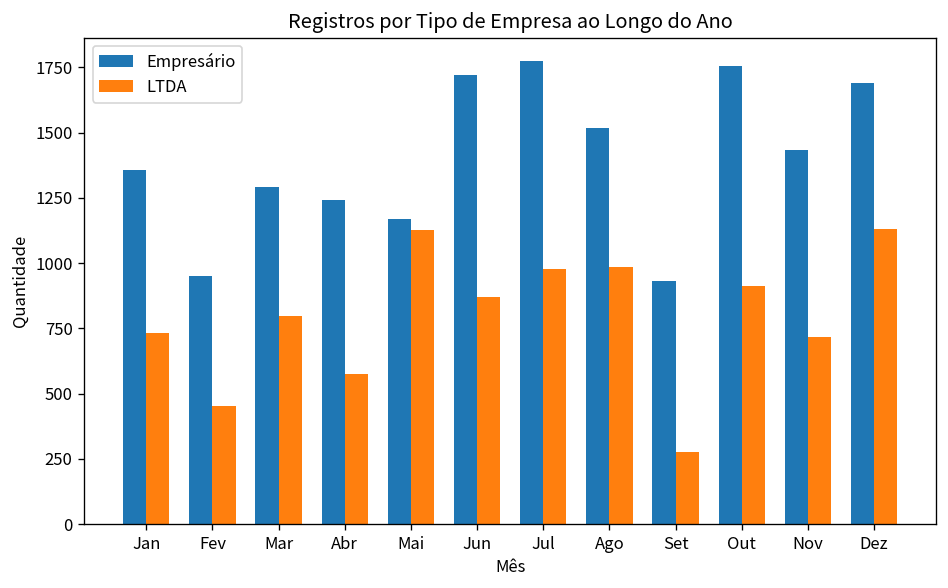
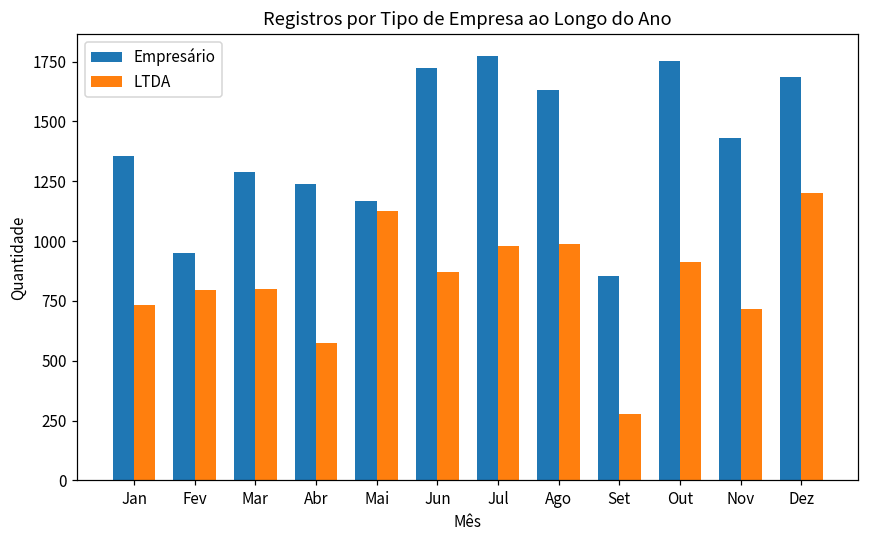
LTDA, Fev: 450 -> 800
Empresário, Ago: 1520 -> 1630
Empresário, Set: 930 -> 850
LTDA, Dez: 1130 -> 1200
